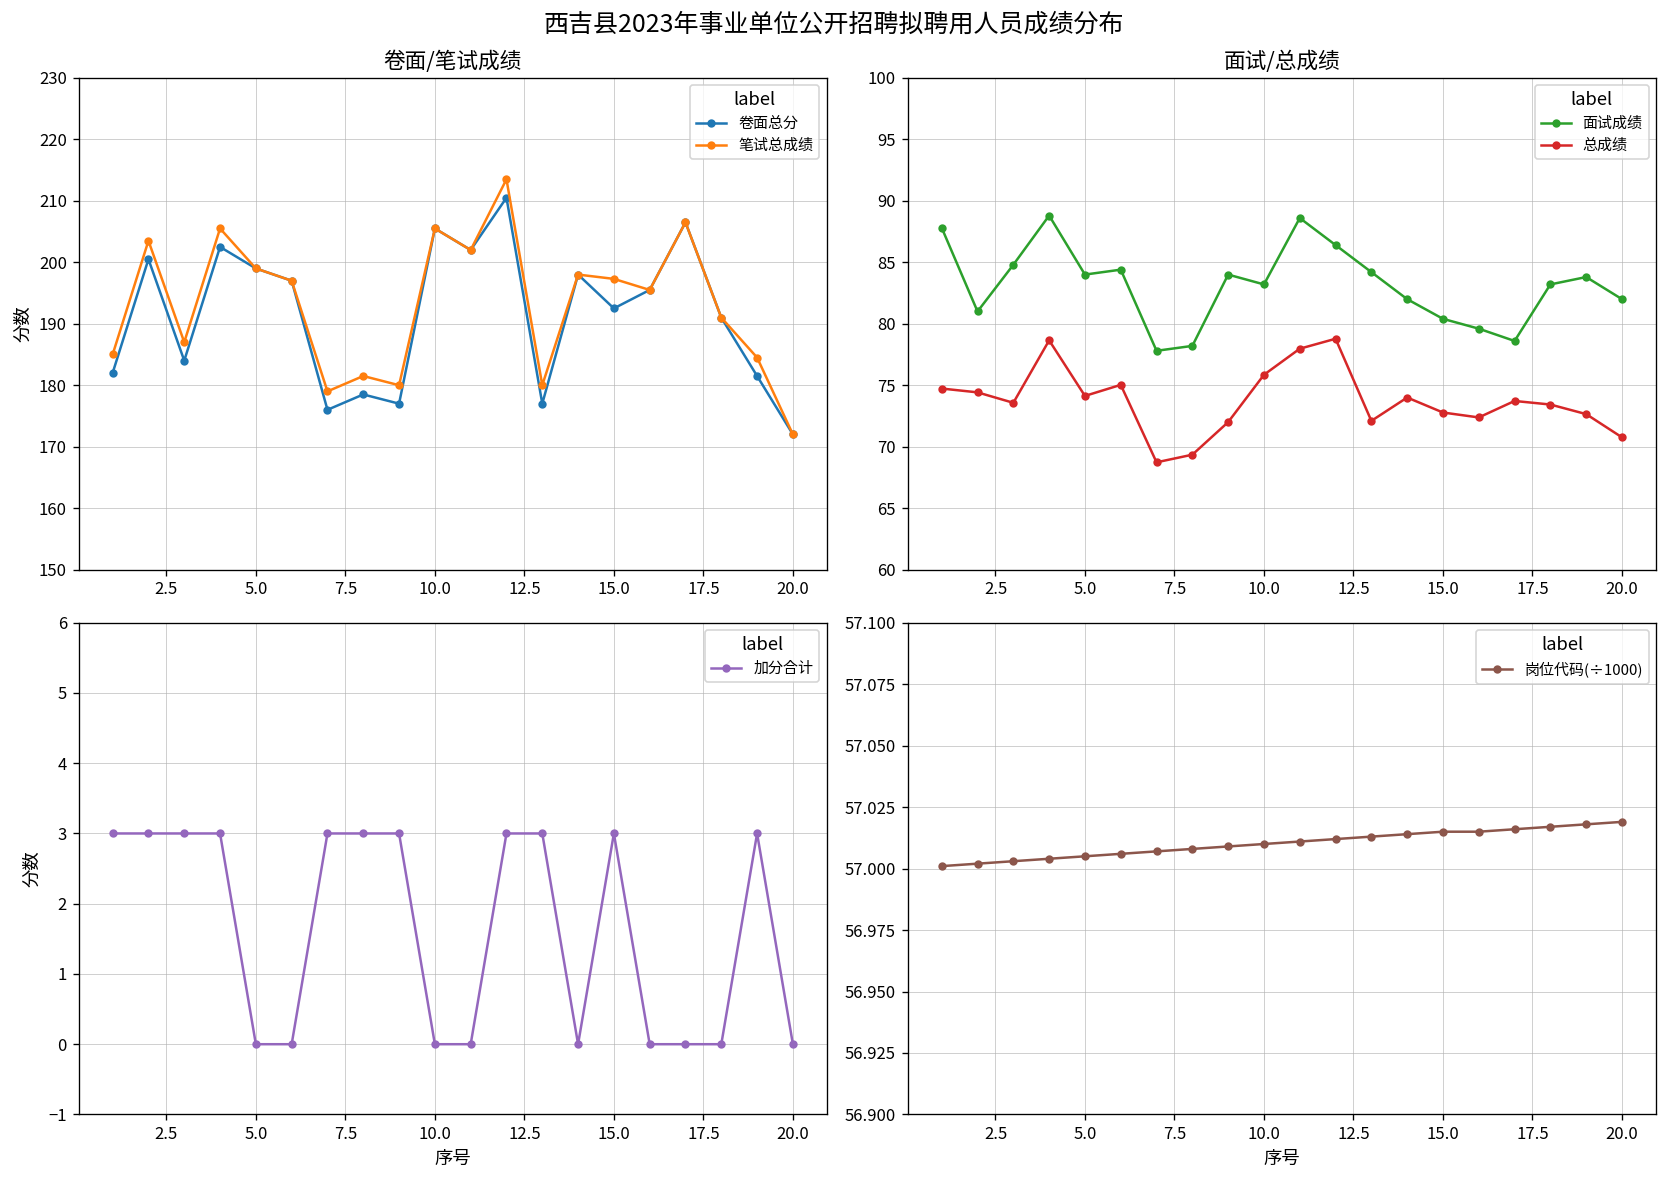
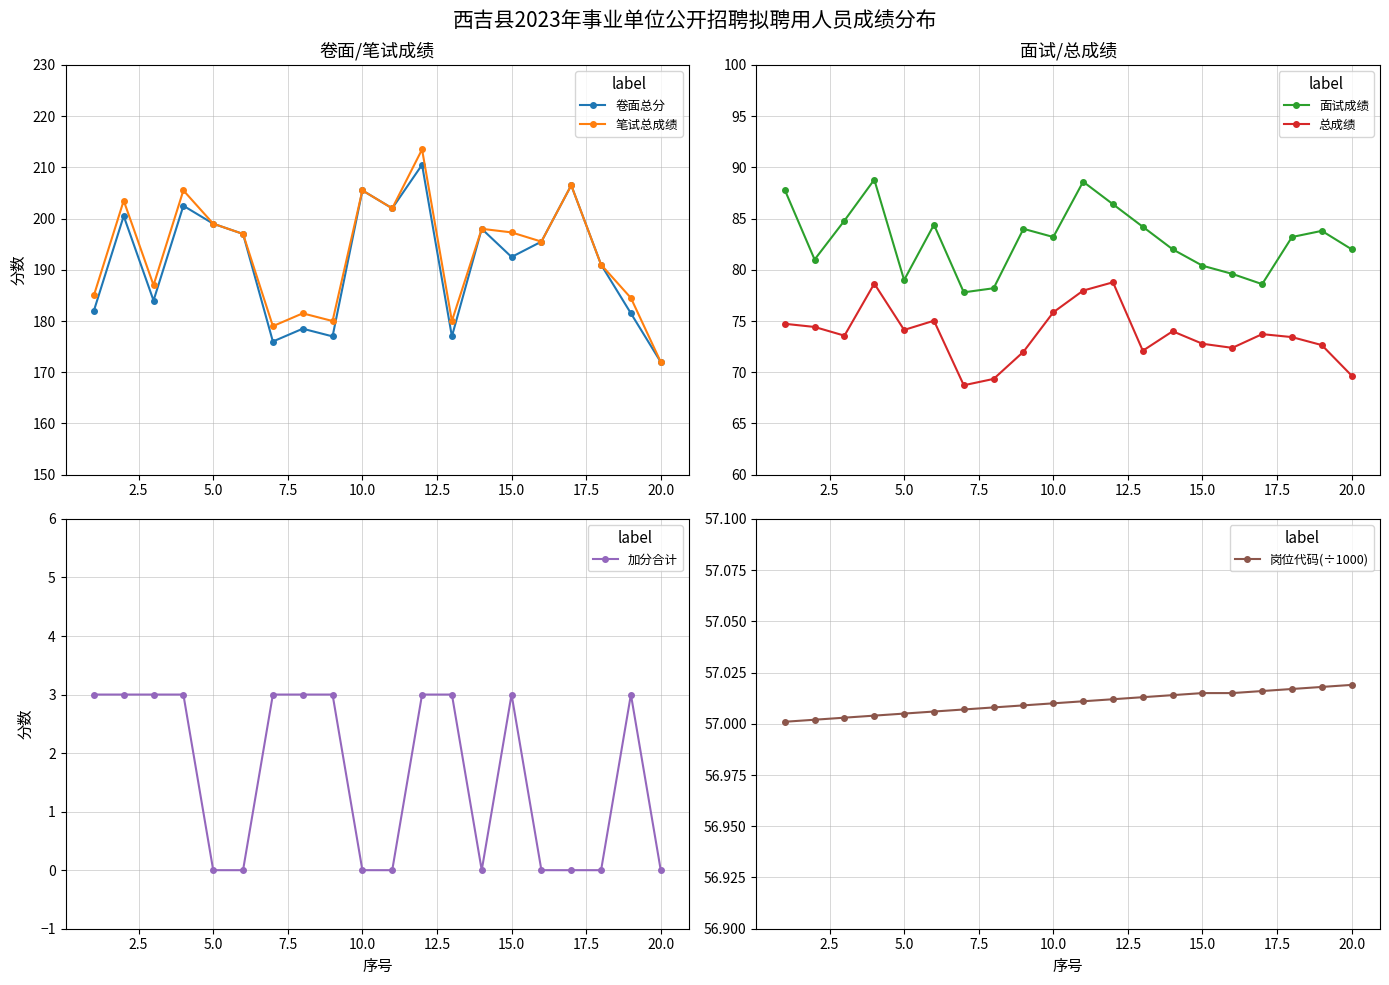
面试/总成绩, 面试成绩, 5.0: 84 -> 79
面试/总成绩, 总成绩, 20.0: 70.8 -> 69.7
